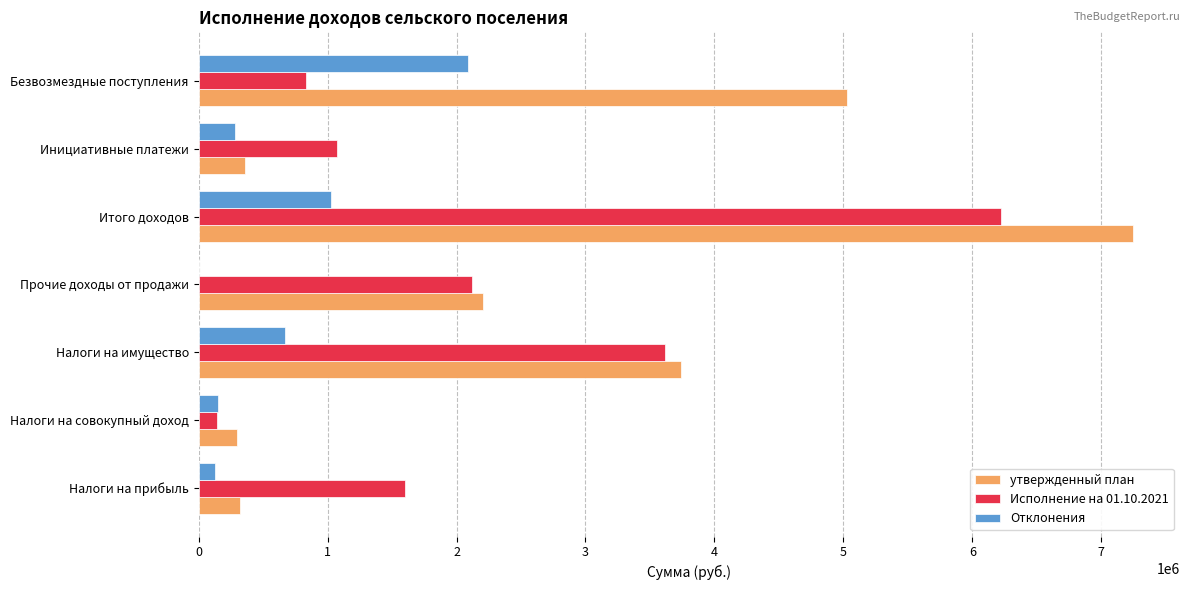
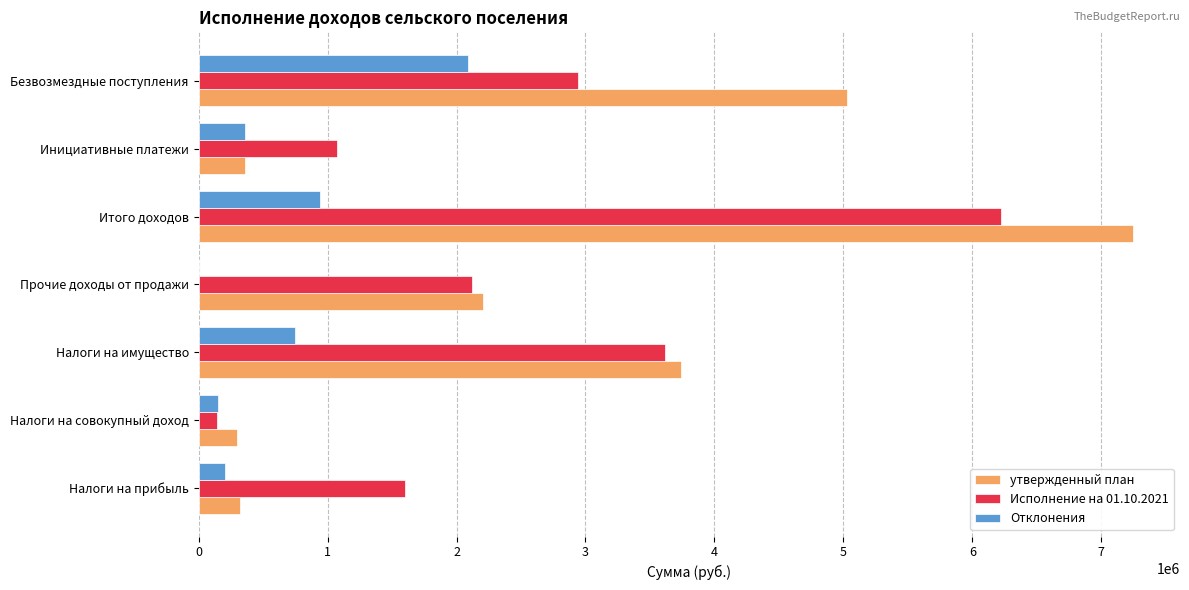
Исполнение на 01.10.2021, Безвозмездные поступления: 830000 -> 2940000
Отклонения, Инициативные платежи: 280000 -> 360000
Отклонения, Итого доходов: 1030000 -> 940000
Отклонения, Налоги на имущество: 670000 -> 750000
Отклонения, Налоги на прибыль: 120000 -> 210000
